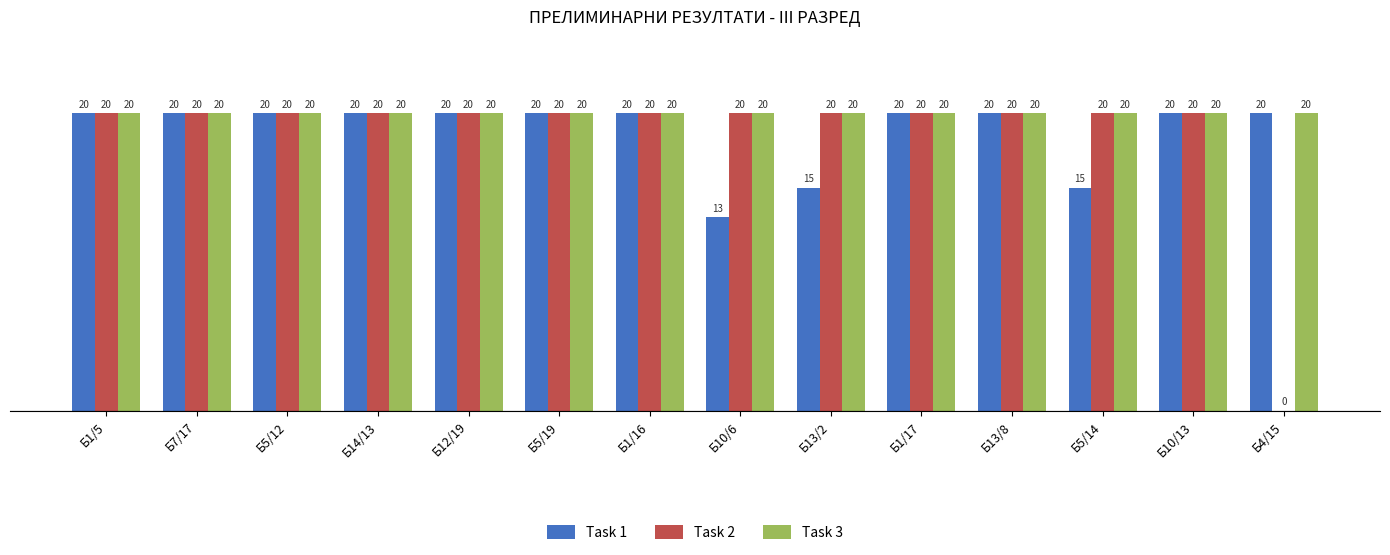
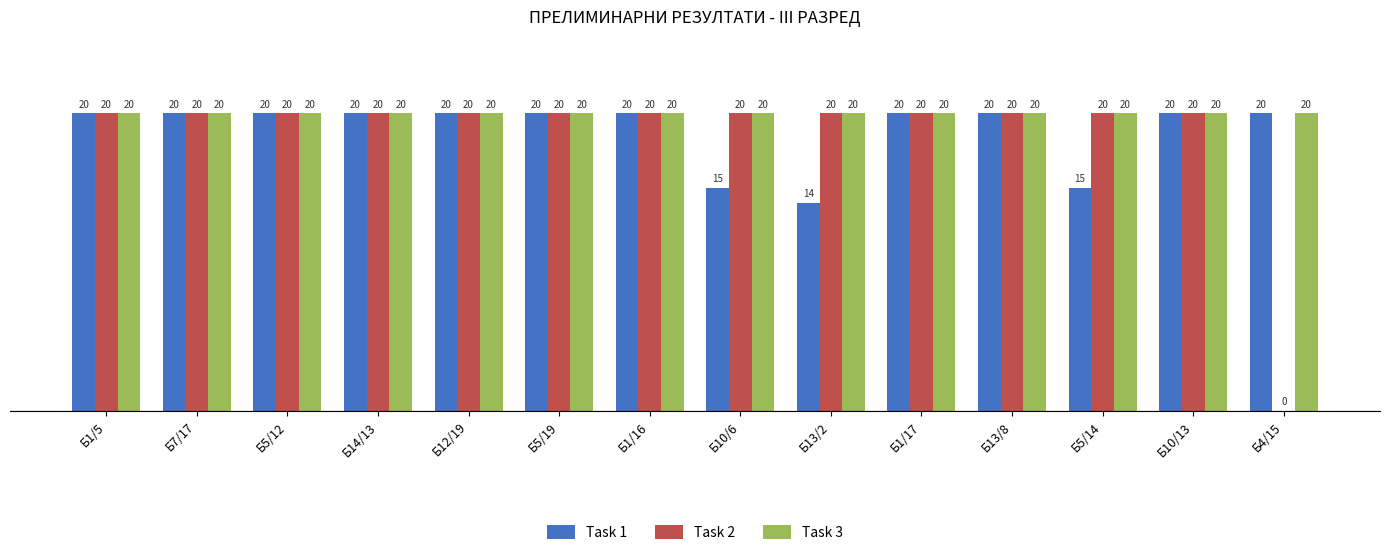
Task 1, Б10/6: 13 -> 15
Task 1, Б13/2: 15 -> 14
